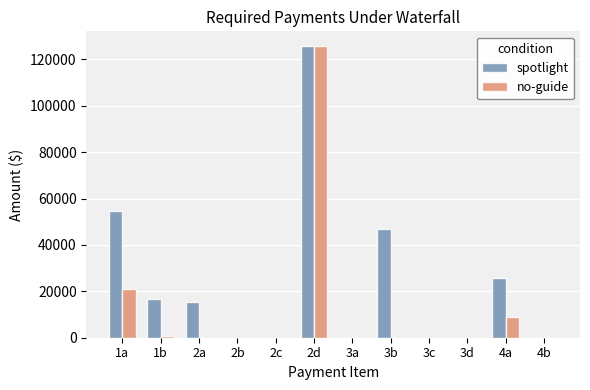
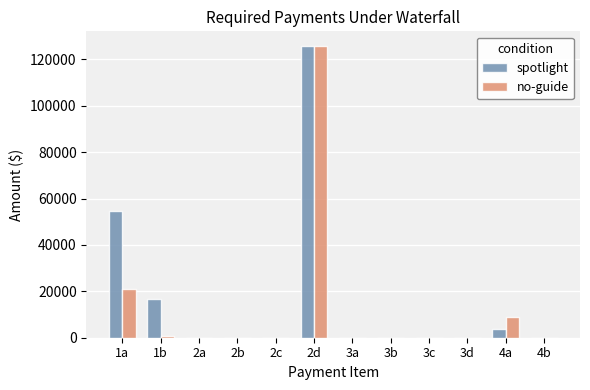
spotlight, 2a: 16000 -> 0
spotlight, 3b: 47000 -> 0
spotlight, 4a: 26000 -> 4000
